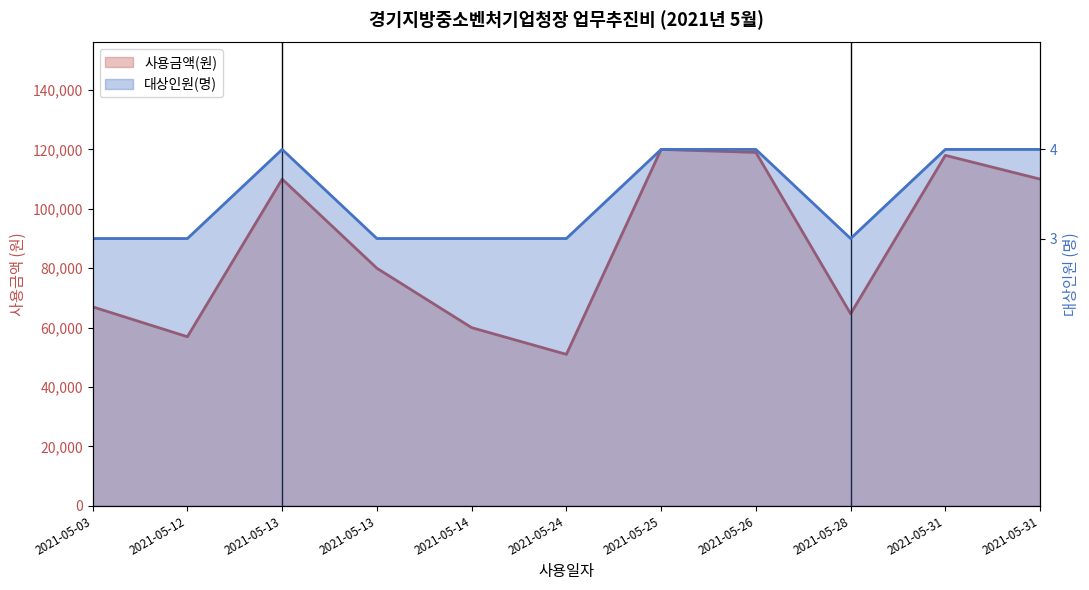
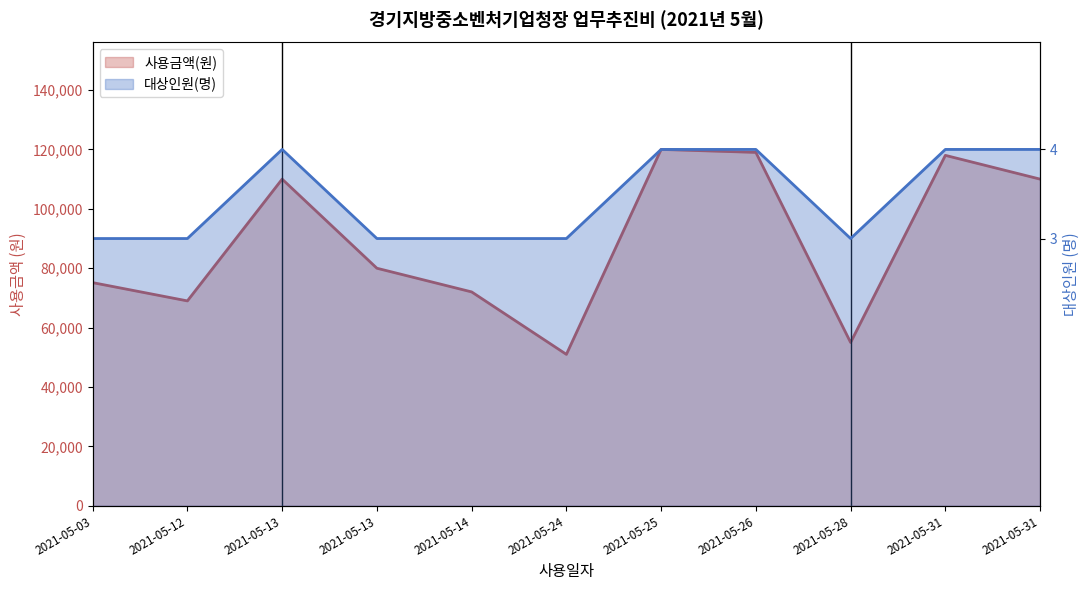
사용금액(원), 2021-05-03: 67,000 -> 75,000
사용금액(원), 2021-05-12: 57,000 -> 69,000
사용금액(원), 2021-05-14: 60,000 -> 72,000
사용금액(원), 2021-05-28: 65,000 -> 55,000
